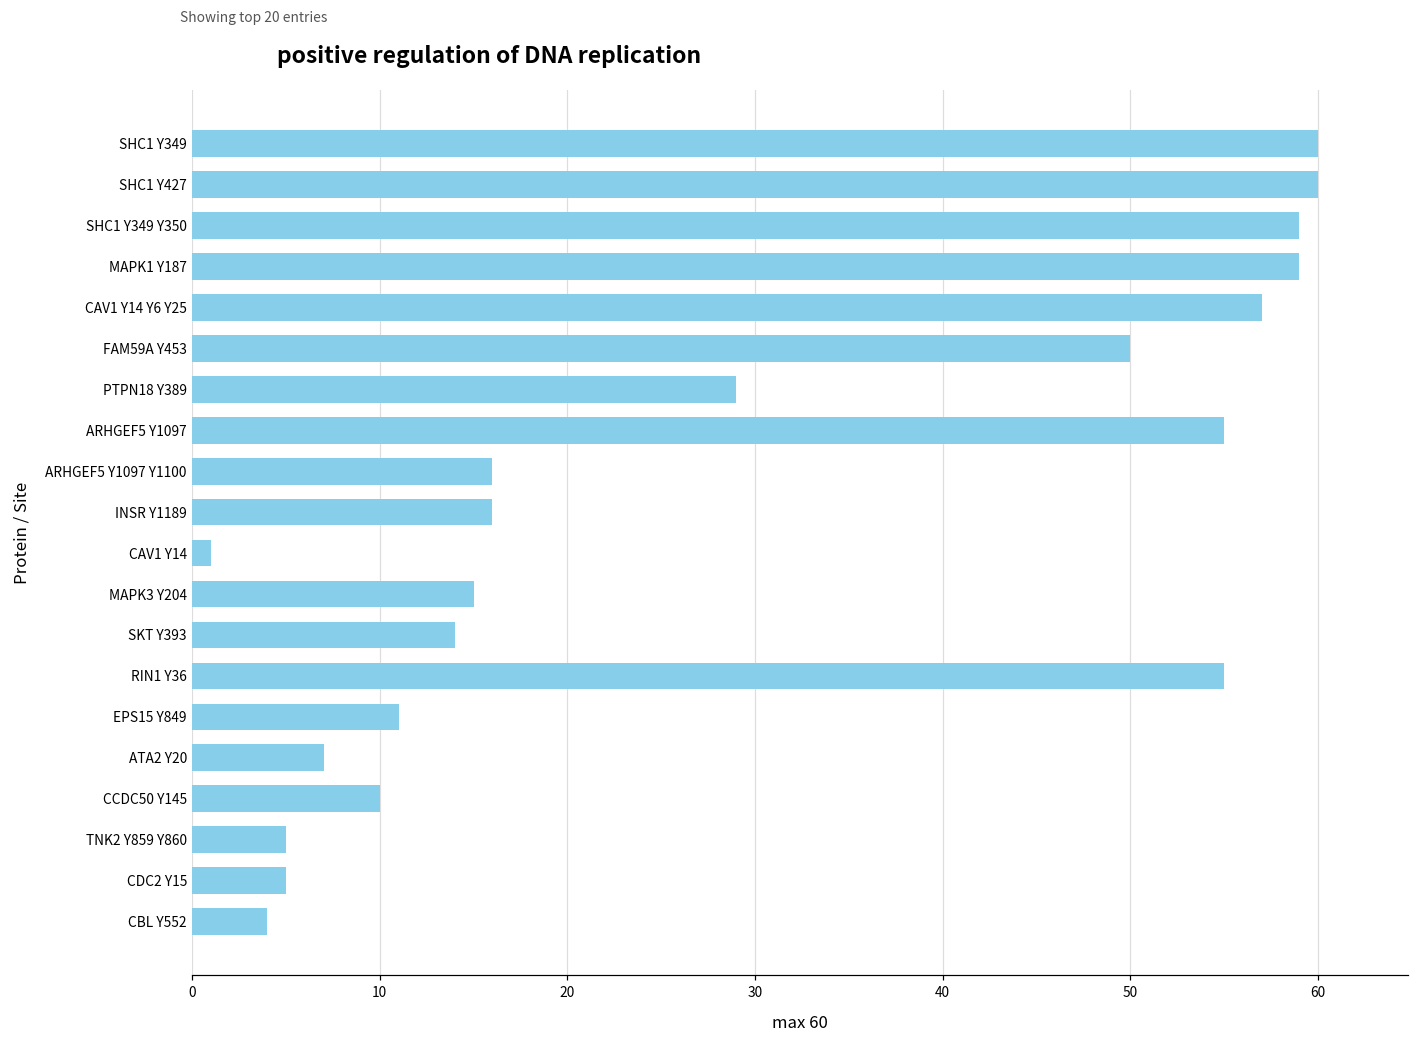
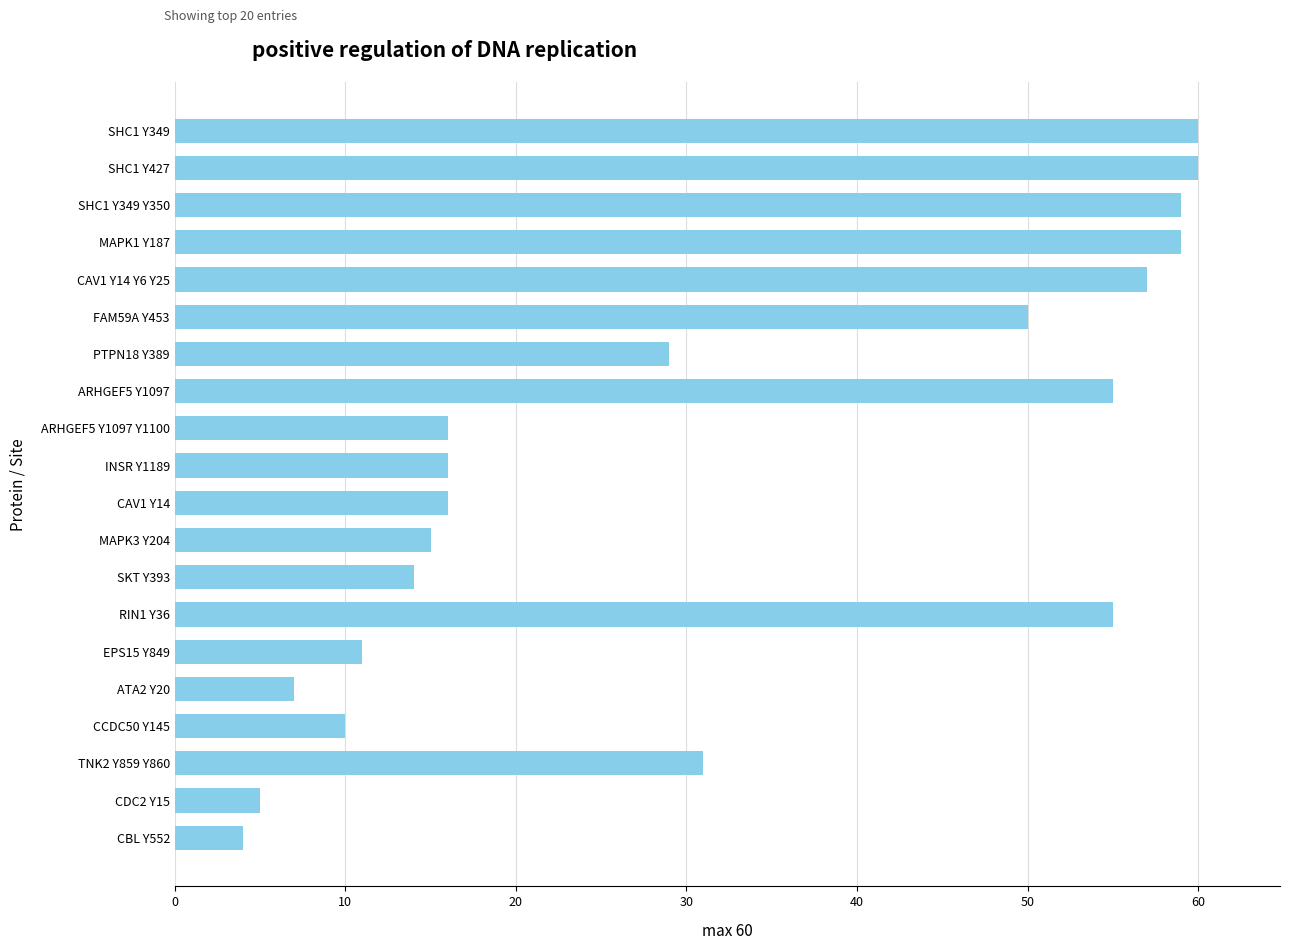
CAV1 Y14: 1 -> 16
TNK2 Y859 Y860: 5 -> 31
